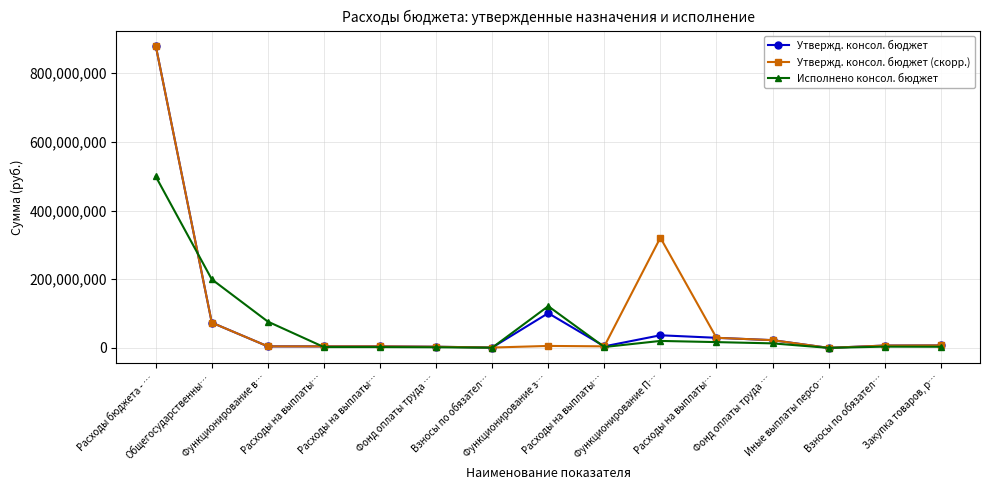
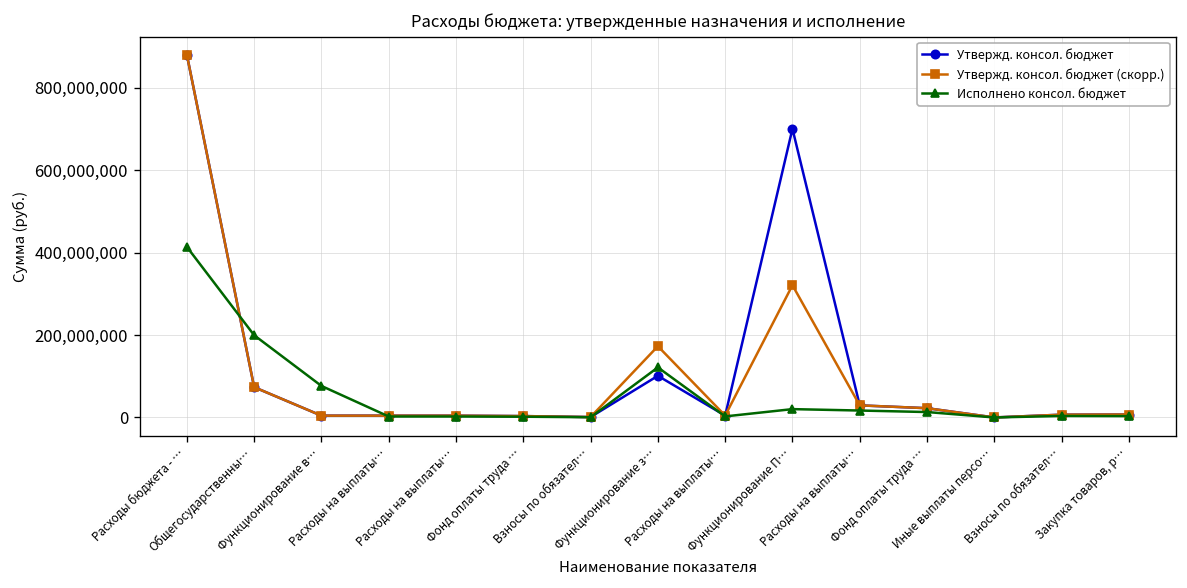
Исполнено консол. бюджет, Расходы бюджета - …: 500,000,000 -> 410,000,000
Утвержд. консол. бюджет (скорр.), Функционирование з…: 10,000,000 -> 170,000,000
Утвержд. консол. бюджет, Функционирование П…: 40,000,000 -> 700,000,000
